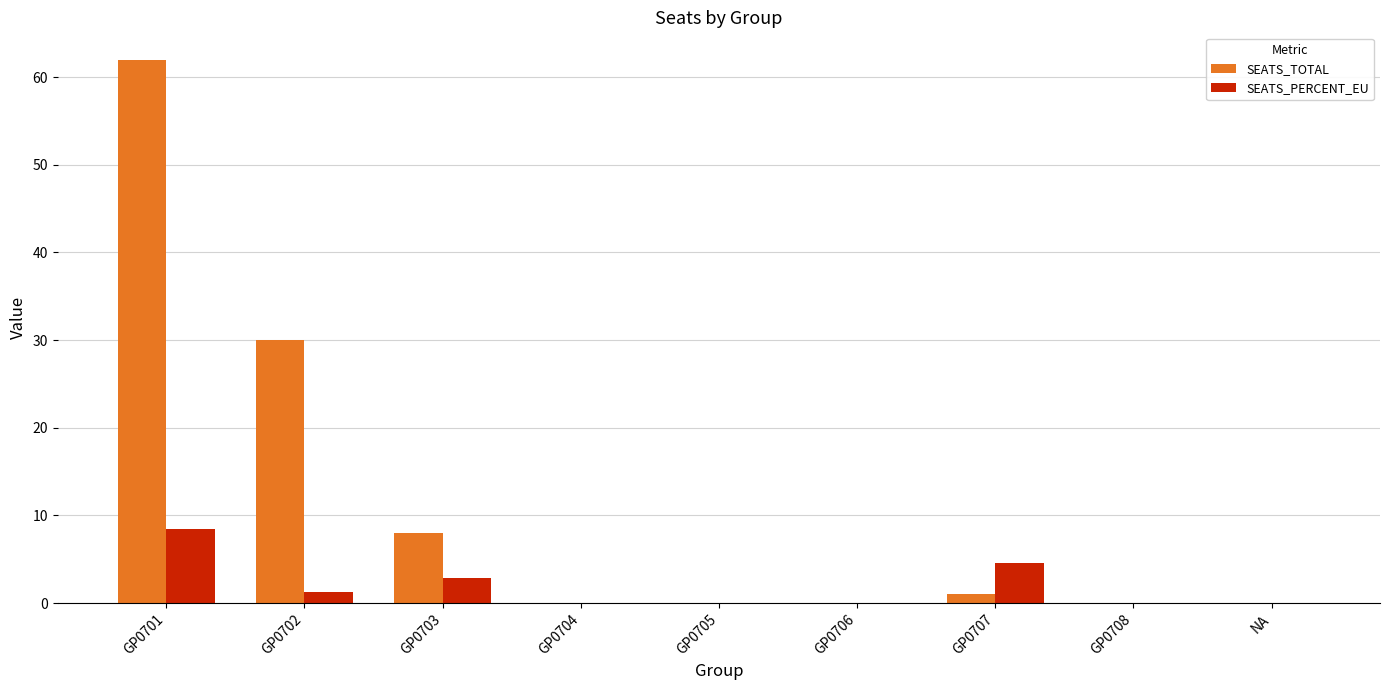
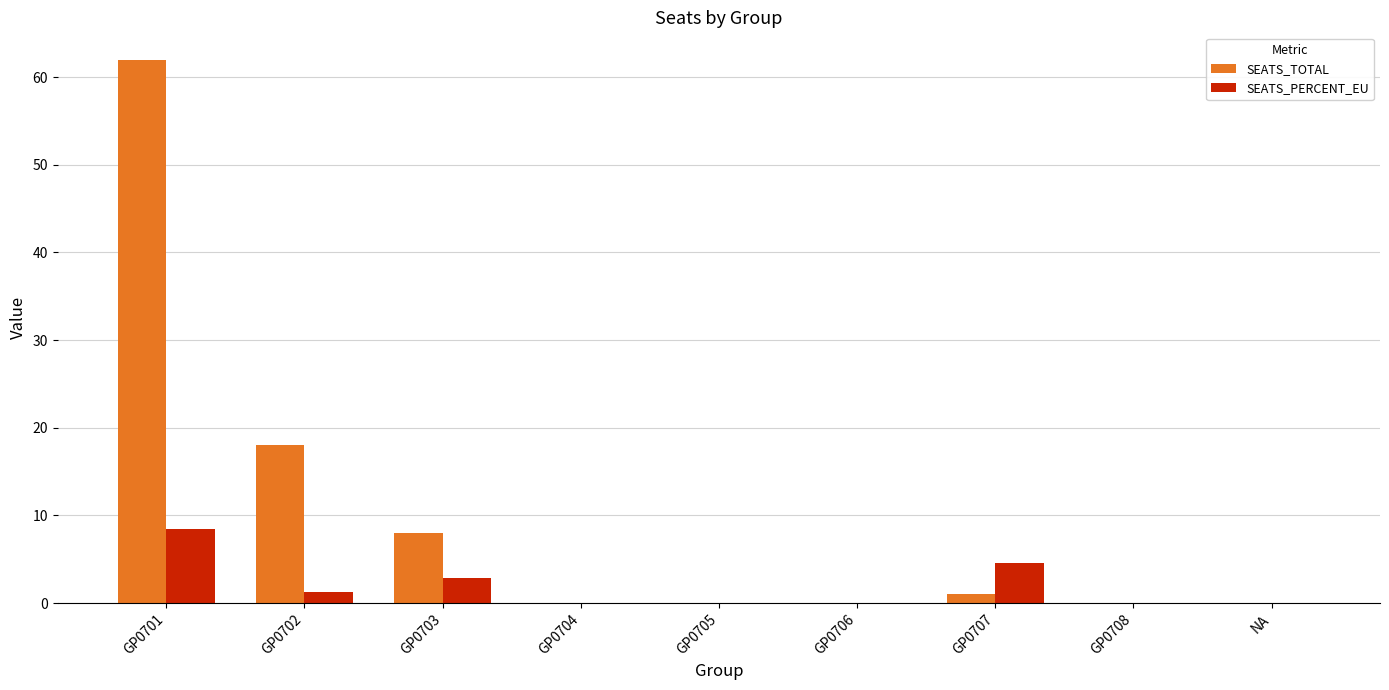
SEATS_TOTAL, GP0702: 30 -> 18
